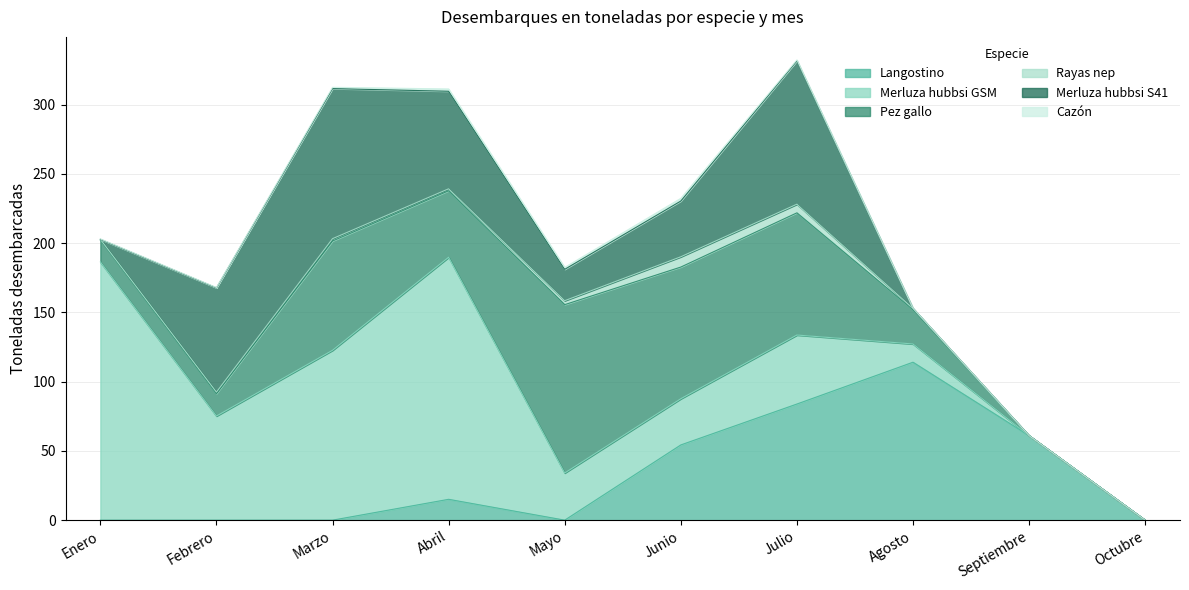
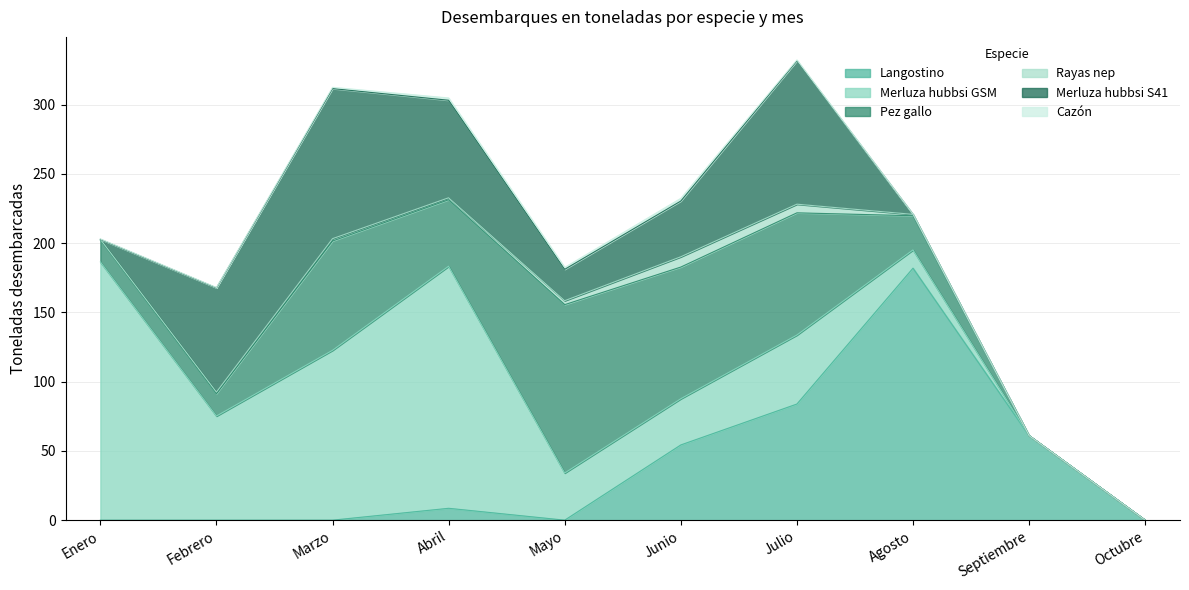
Langostino, Abril: 15 -> 9
Langostino, Agosto: 114 -> 182
